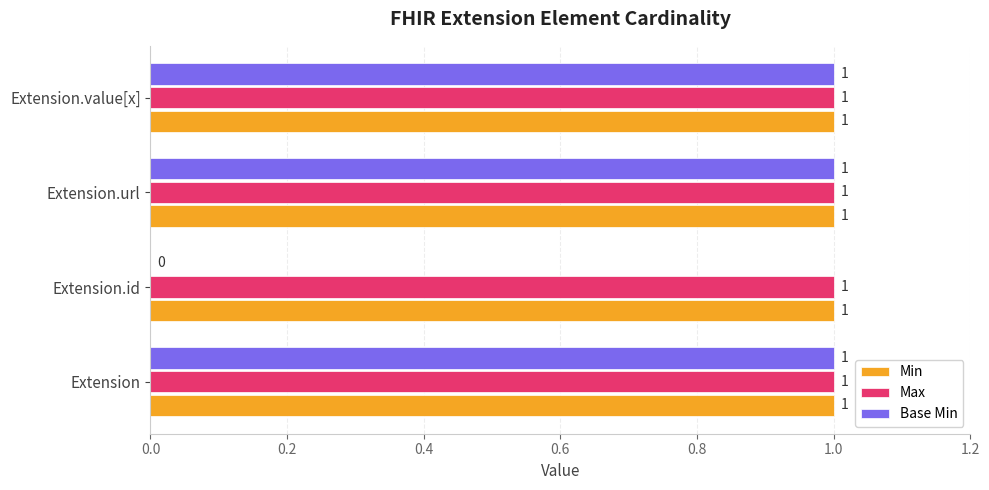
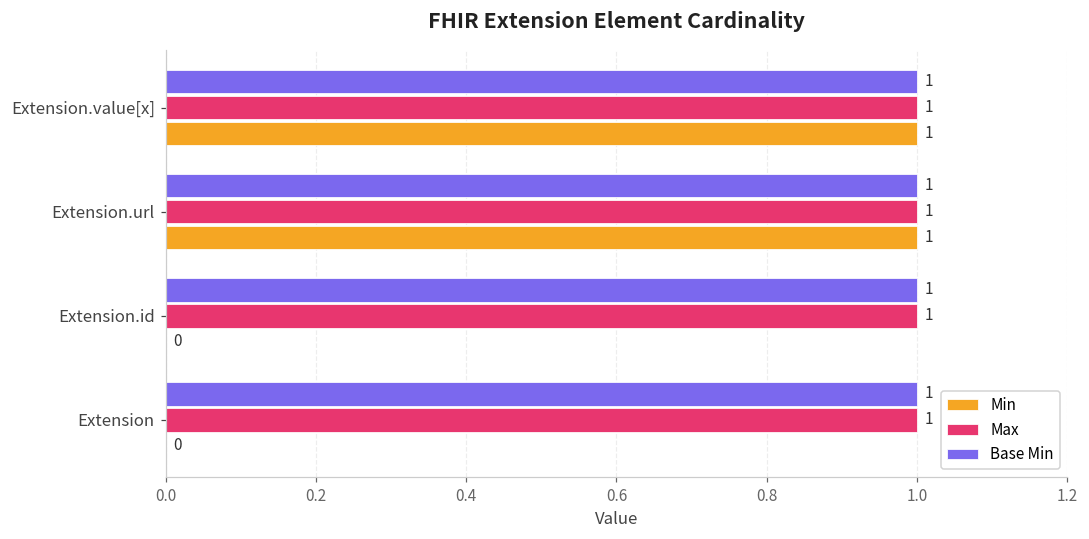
Base Min, Extension.id: 0 -> 1
Min, Extension.id: 1 -> 0
Min, Extension: 1 -> 0
